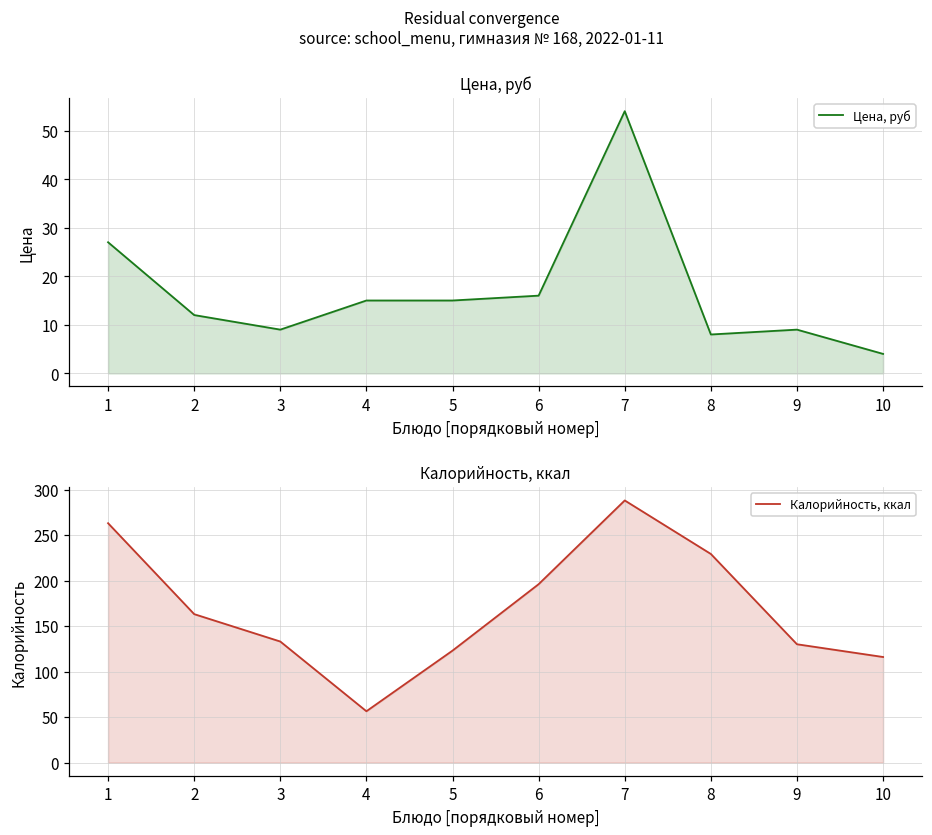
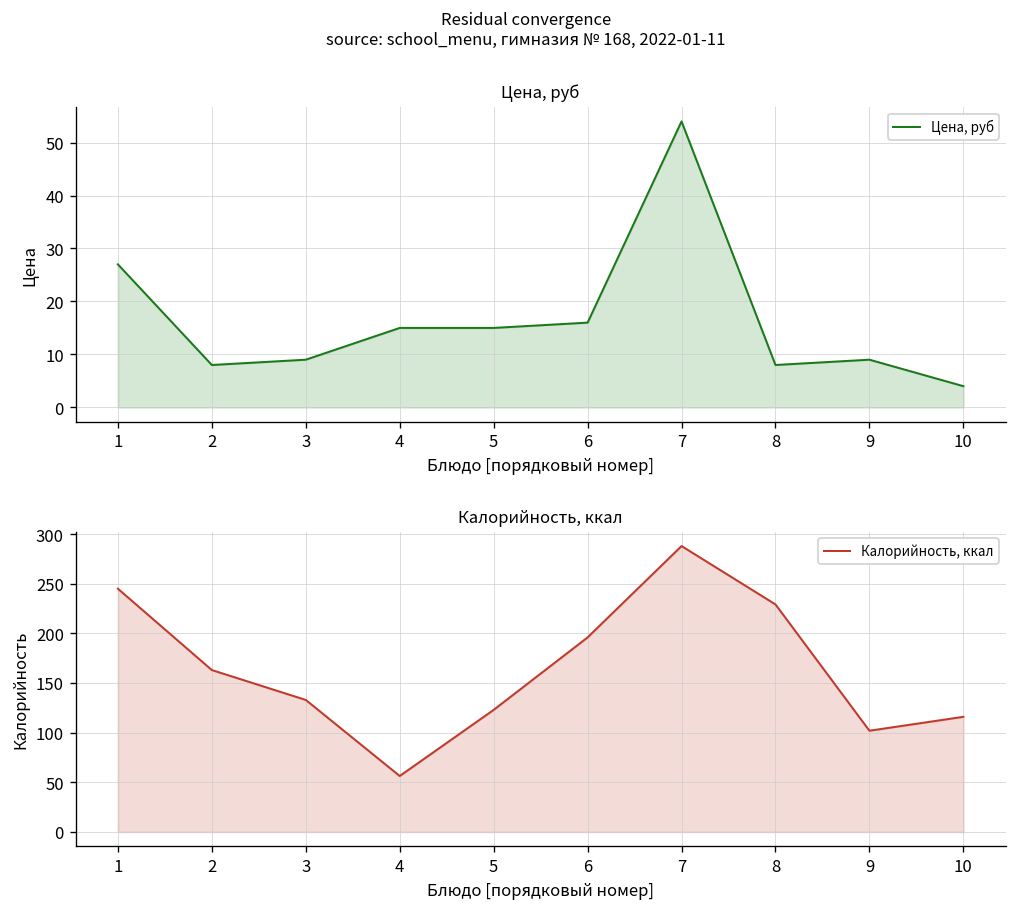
Цена, руб, 2: 12 -> 8
Калорийность, ккал, 1: 260 -> 250
Калорийность, ккал, 9: 130 -> 100
